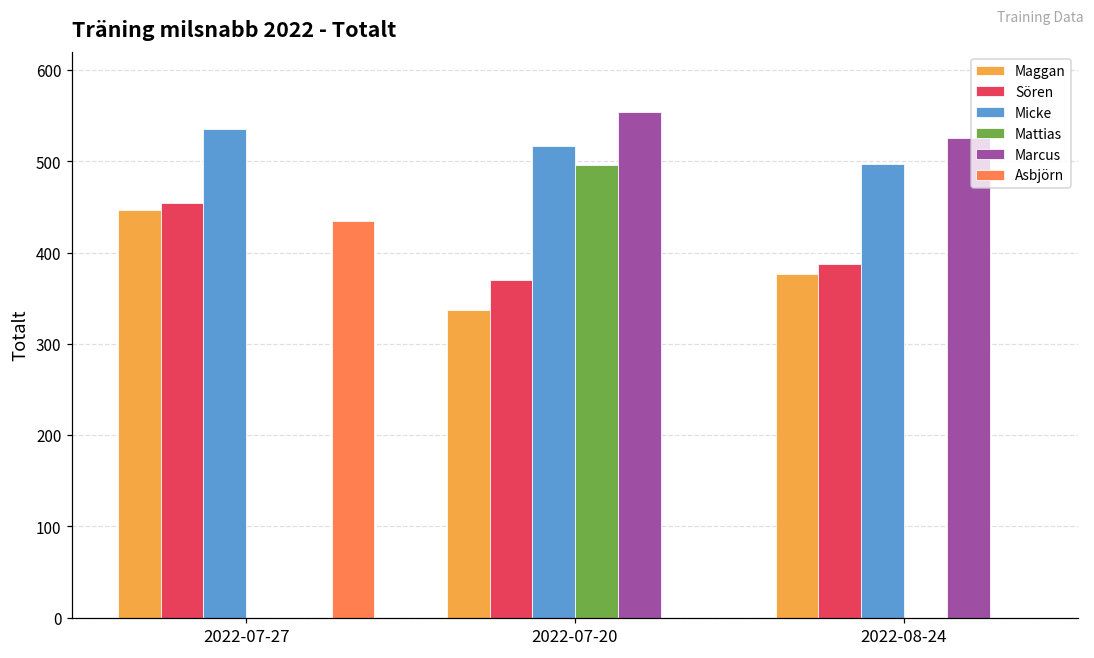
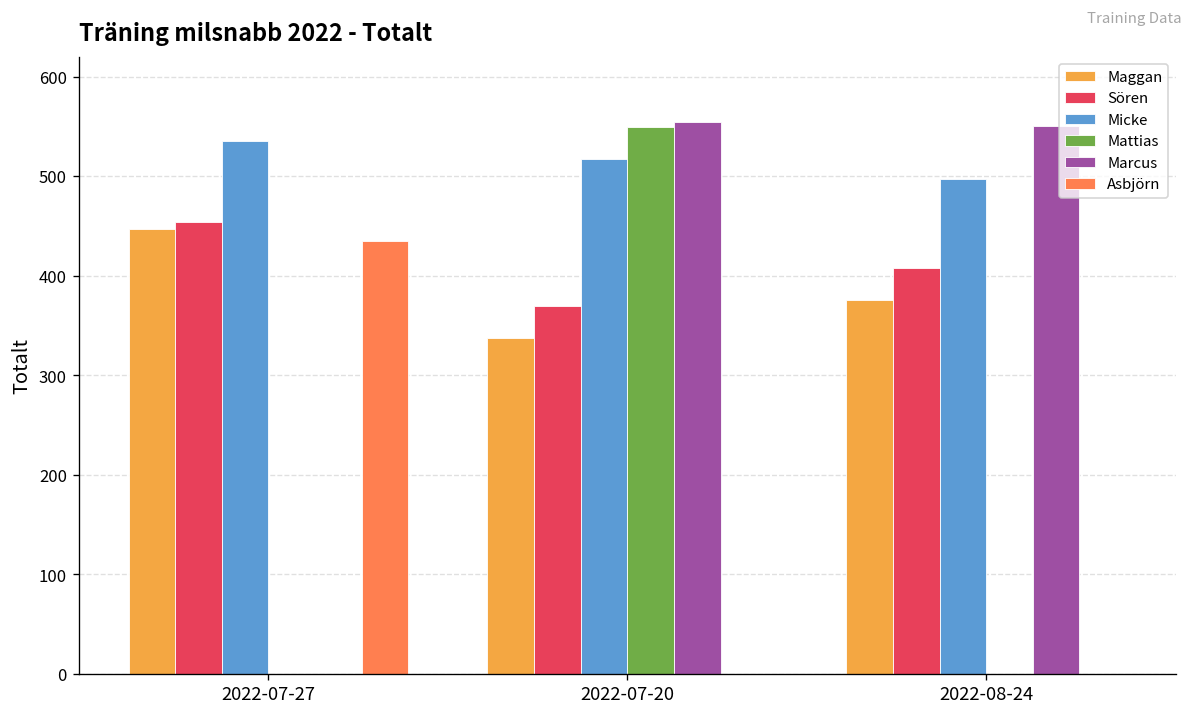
Mattias, 2022-07-20: 500 -> 550
Sören, 2022-08-24: 390 -> 410
Marcus, 2022-08-24: 530 -> 550
